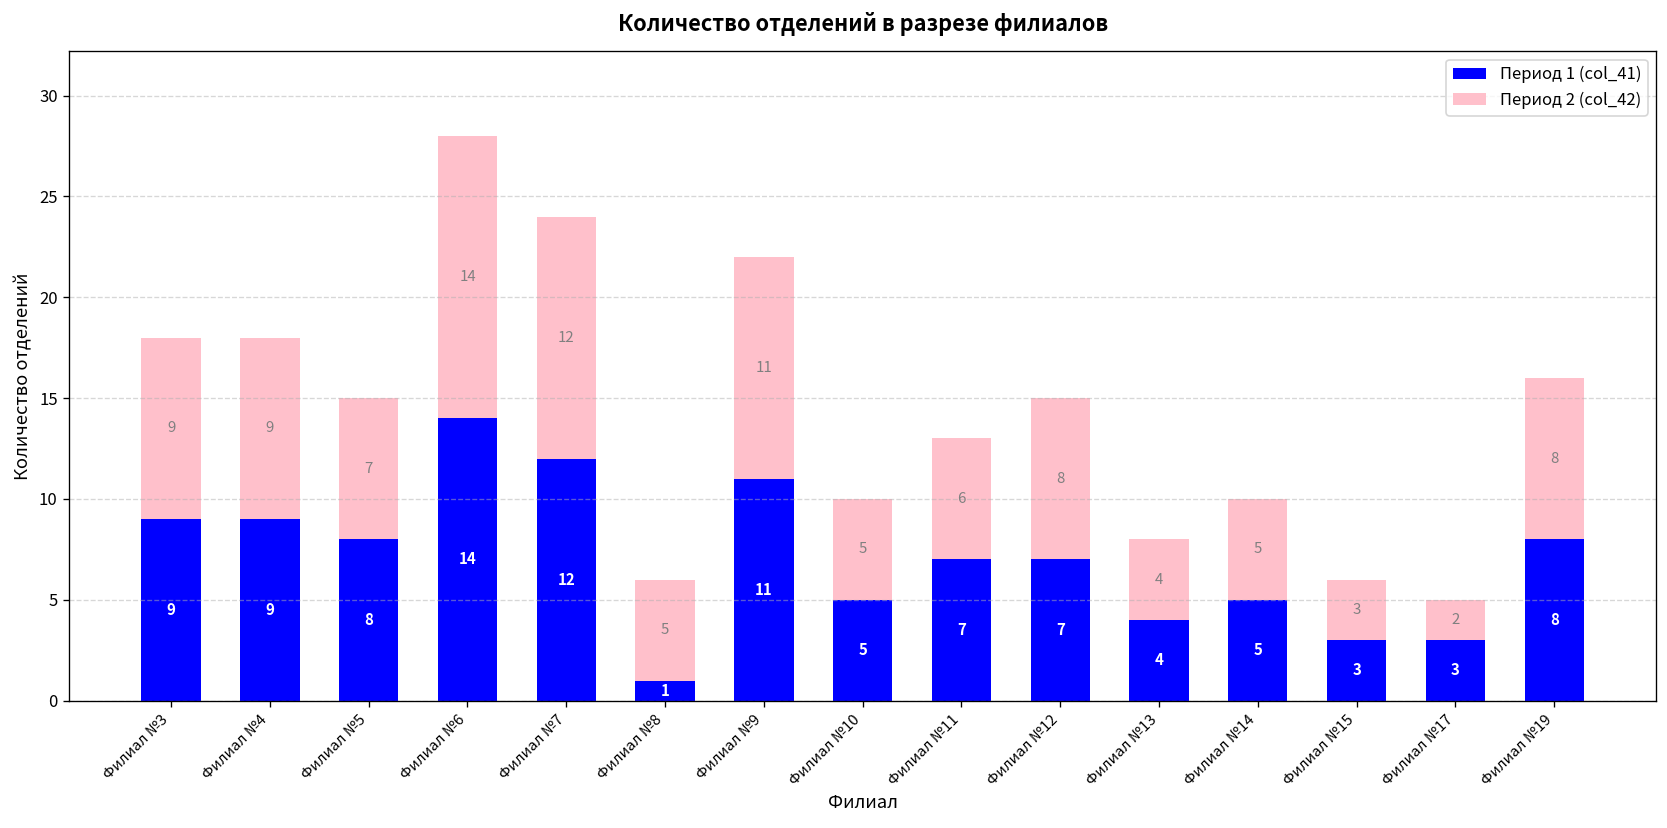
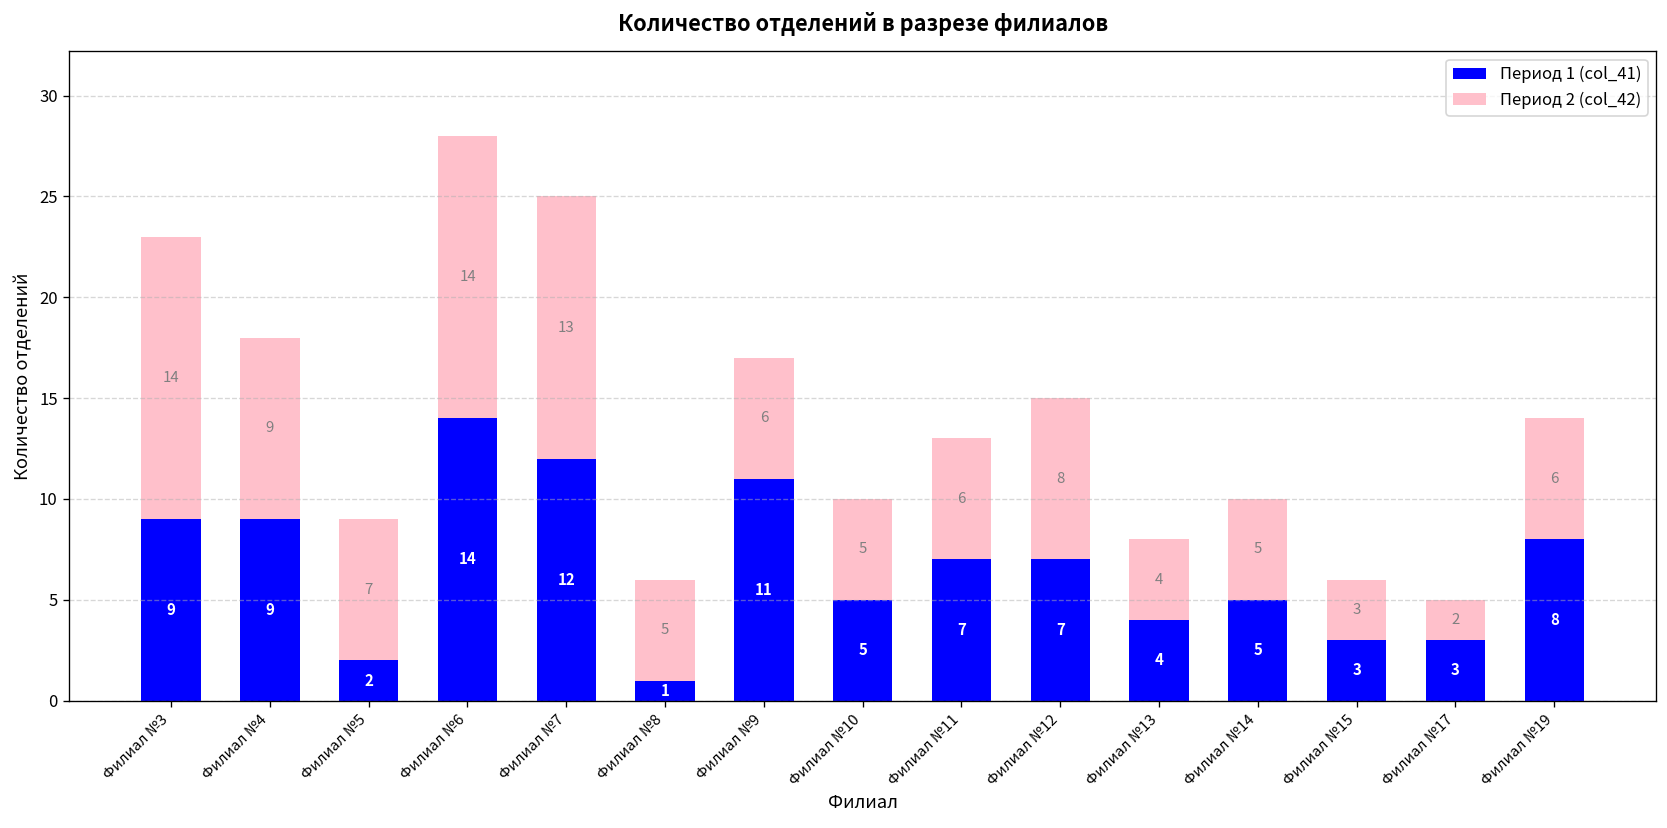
Период 2 (col_42), Филиал №3: 9 -> 14
Период 1 (col_41), Филиал №5: 8 -> 2
Период 2 (col_42), Филиал №7: 12 -> 13
Период 2 (col_42), Филиал №9: 11 -> 6
Период 2 (col_42), Филиал №19: 8 -> 6
